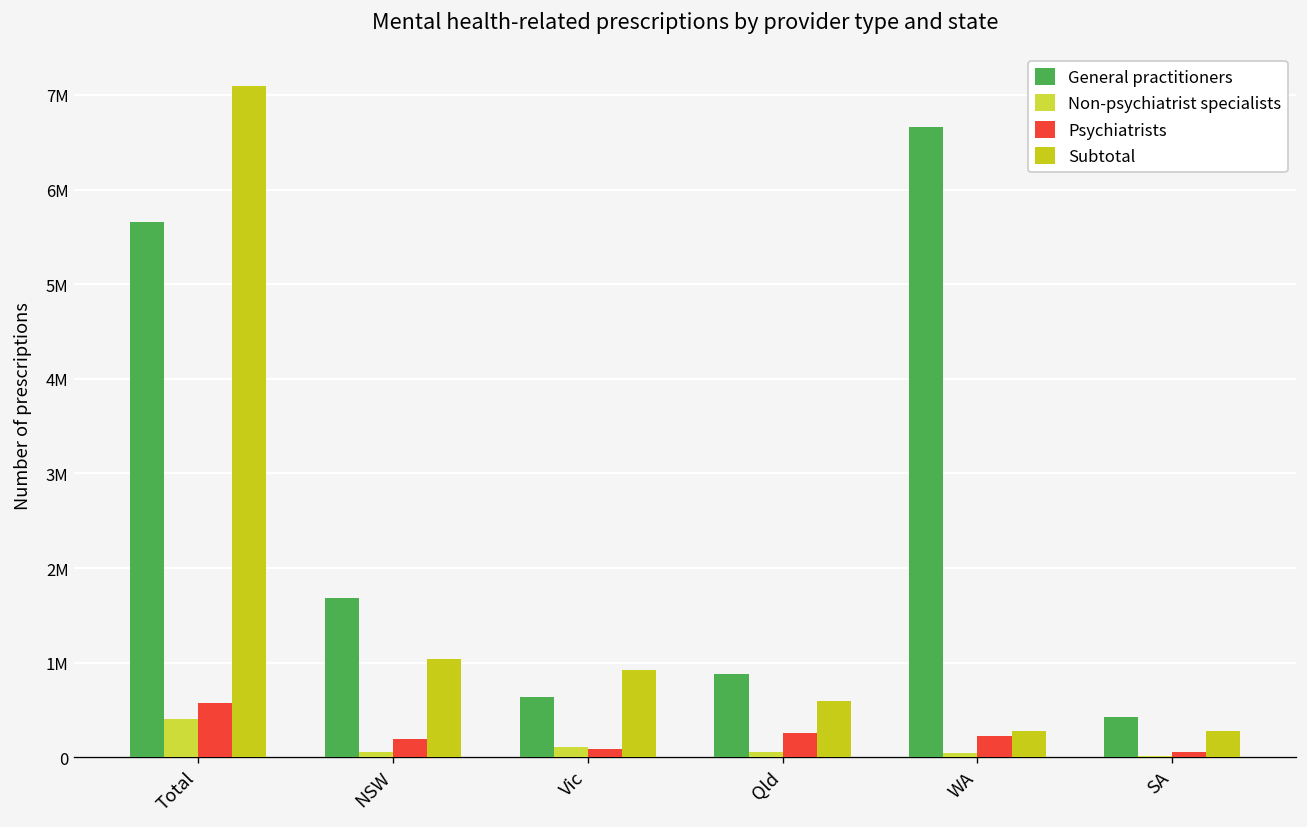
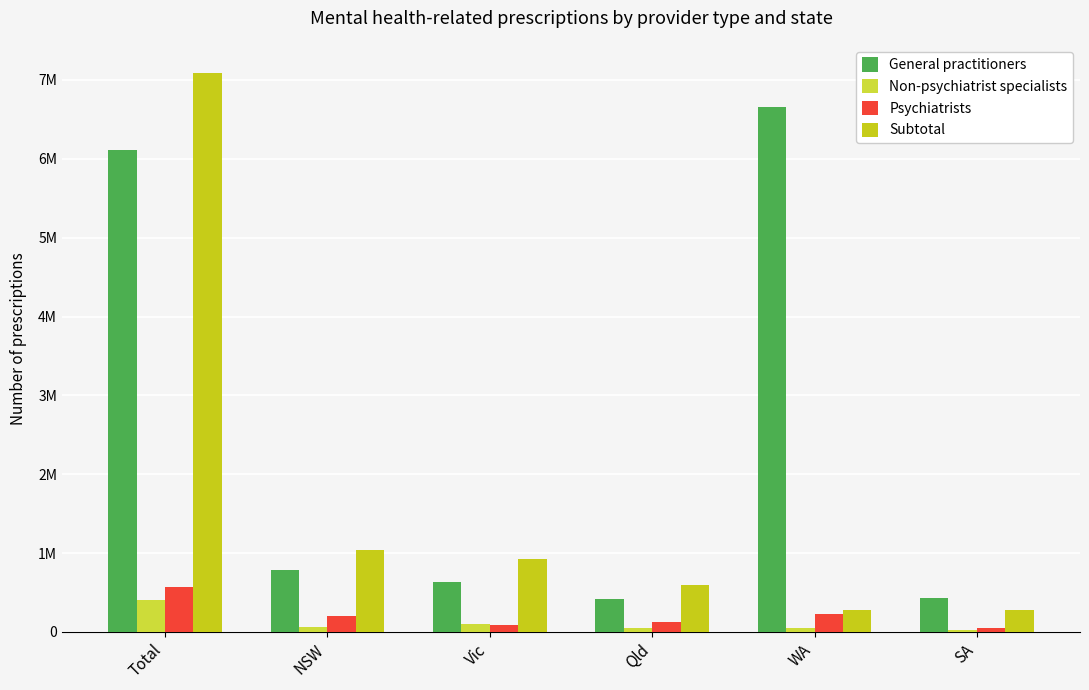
General practitioners, Total: 5700000 -> 6100000
General practitioners, NSW: 1700000 -> 800000
General practitioners, Qld: 900000 -> 400000
Psychiatrists, Qld: 300000 -> 100000
